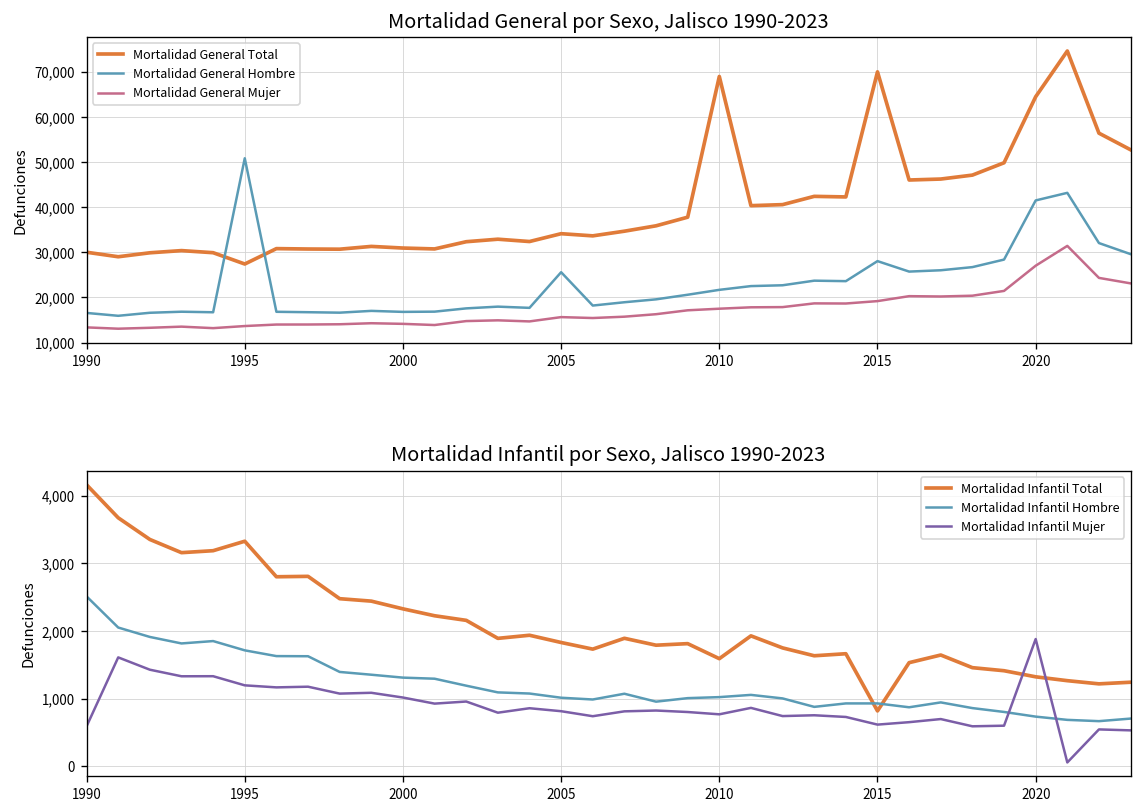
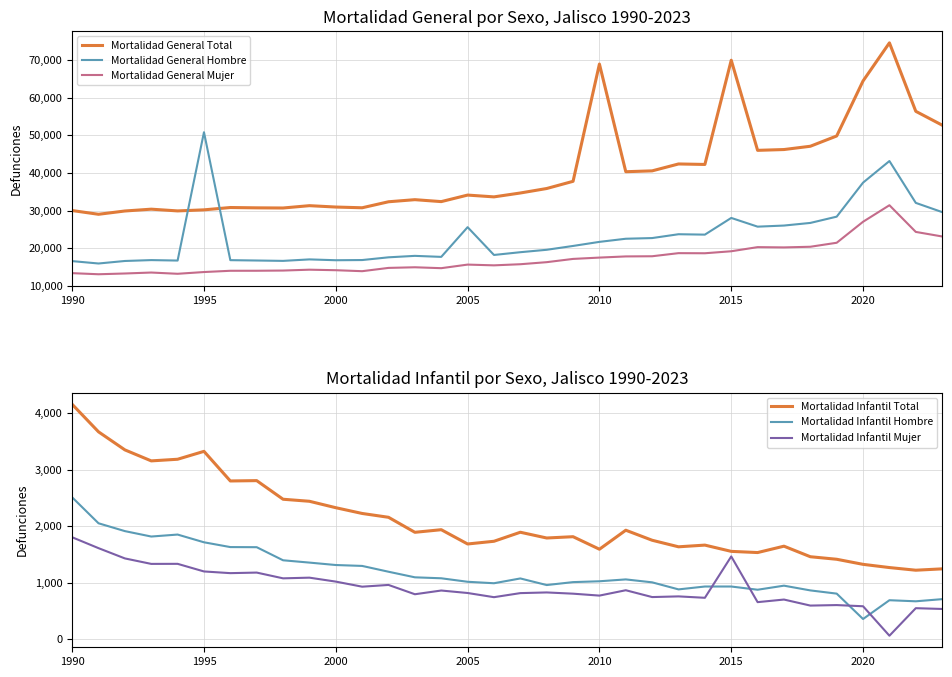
Mortalidad General por Sexo, Jalisco 1990-2023, Mortalidad General Total, 1995: 27,000 -> 30,000
Mortalidad General por Sexo, Jalisco 1990-2023, Mortalidad General Hombre, 2020: 41,000 -> 37,000
Mortalidad Infantil por Sexo, Jalisco 1990-2023, Mortalidad Infantil Mujer, 1990: 600 -> 1,800
Mortalidad Infantil por Sexo, Jalisco 1990-2023, Mortalidad Infantil Total, 2005: 1,800 -> 1,700
Mortalidad Infantil por Sexo, Jalisco 1990-2023, Mortalidad Infantil Total, 2015: 800 -> 1,600
Mortalidad Infantil por Sexo, Jalisco 1990-2023, Mortalidad Infantil Mujer, 2015: 600 -> 1,500
Mortalidad Infantil por Sexo, Jalisco 1990-2023, Mortalidad Infantil Hombre, 2020: 700 -> 400
Mortalidad Infantil por Sexo, Jalisco 1990-2023, Mortalidad Infantil Mujer, 2020: 1,900 -> 600
